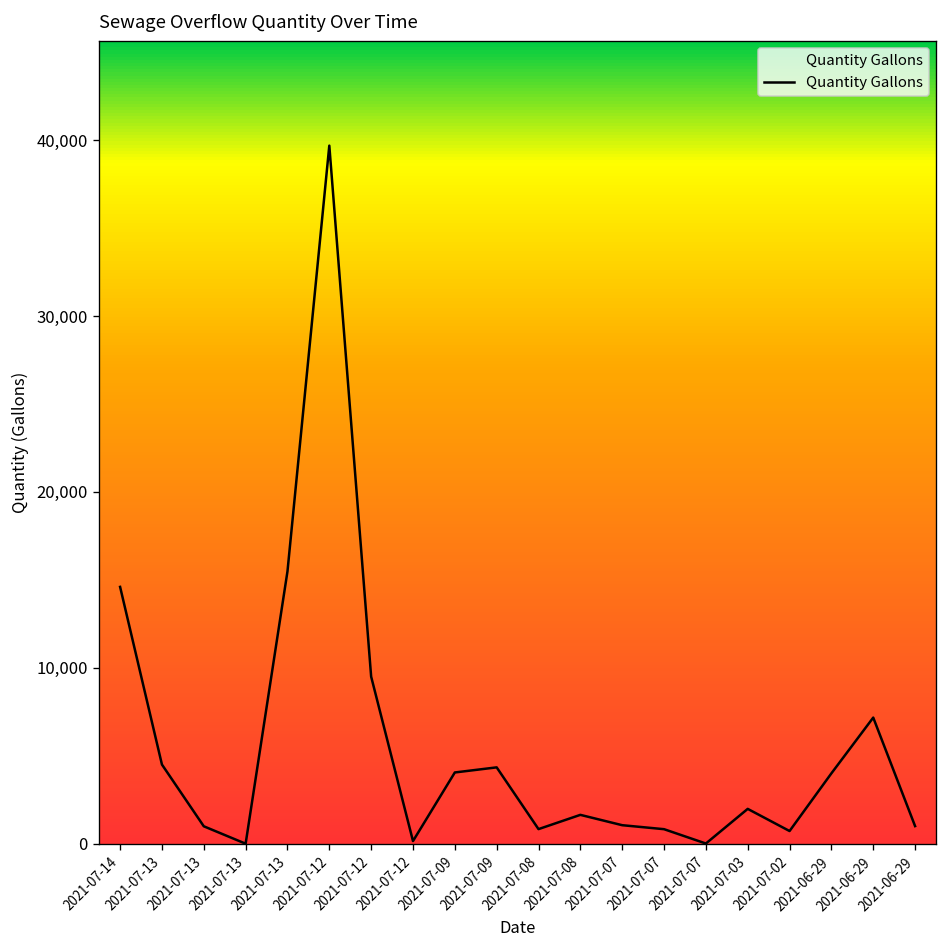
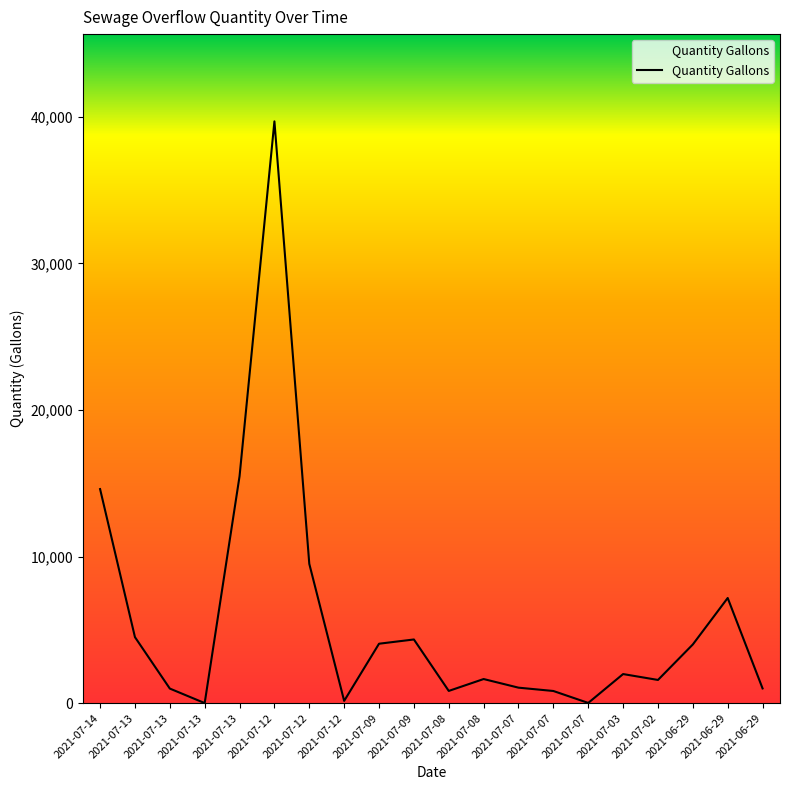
2021-07-02: 700 -> 1,600
